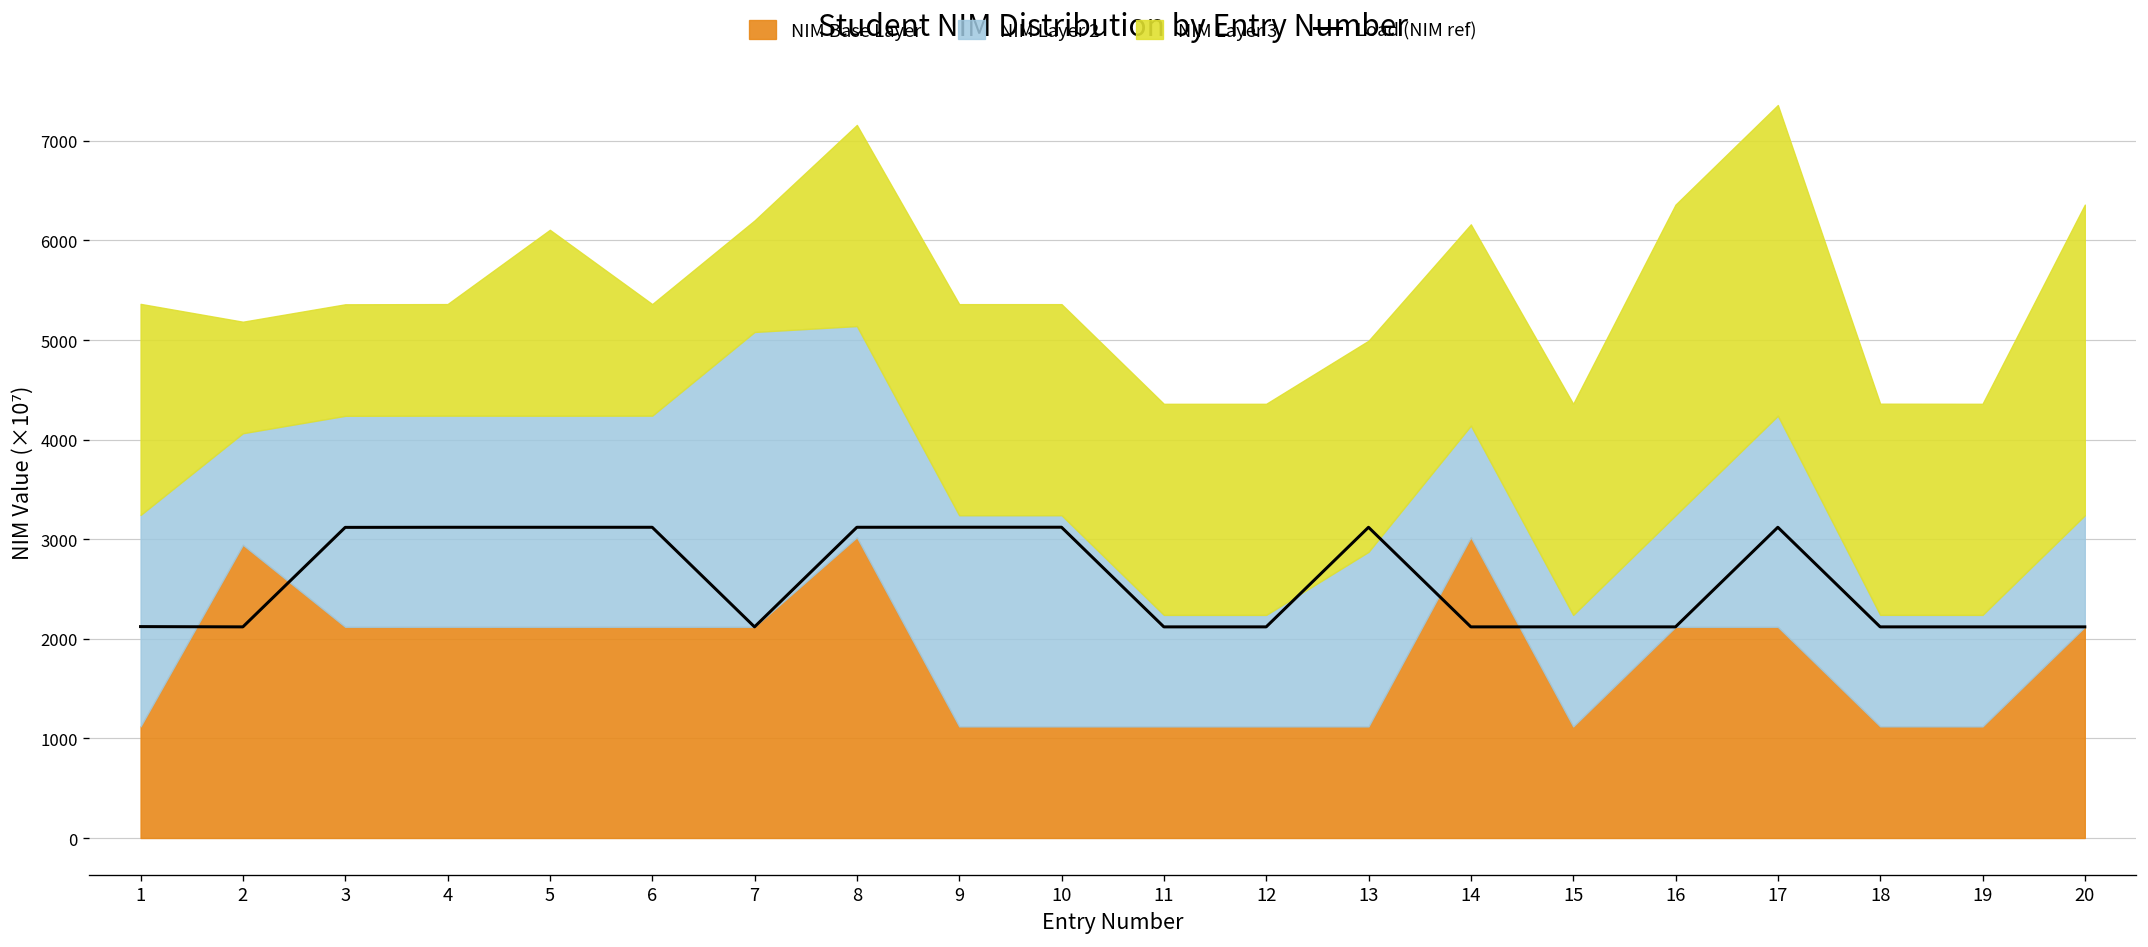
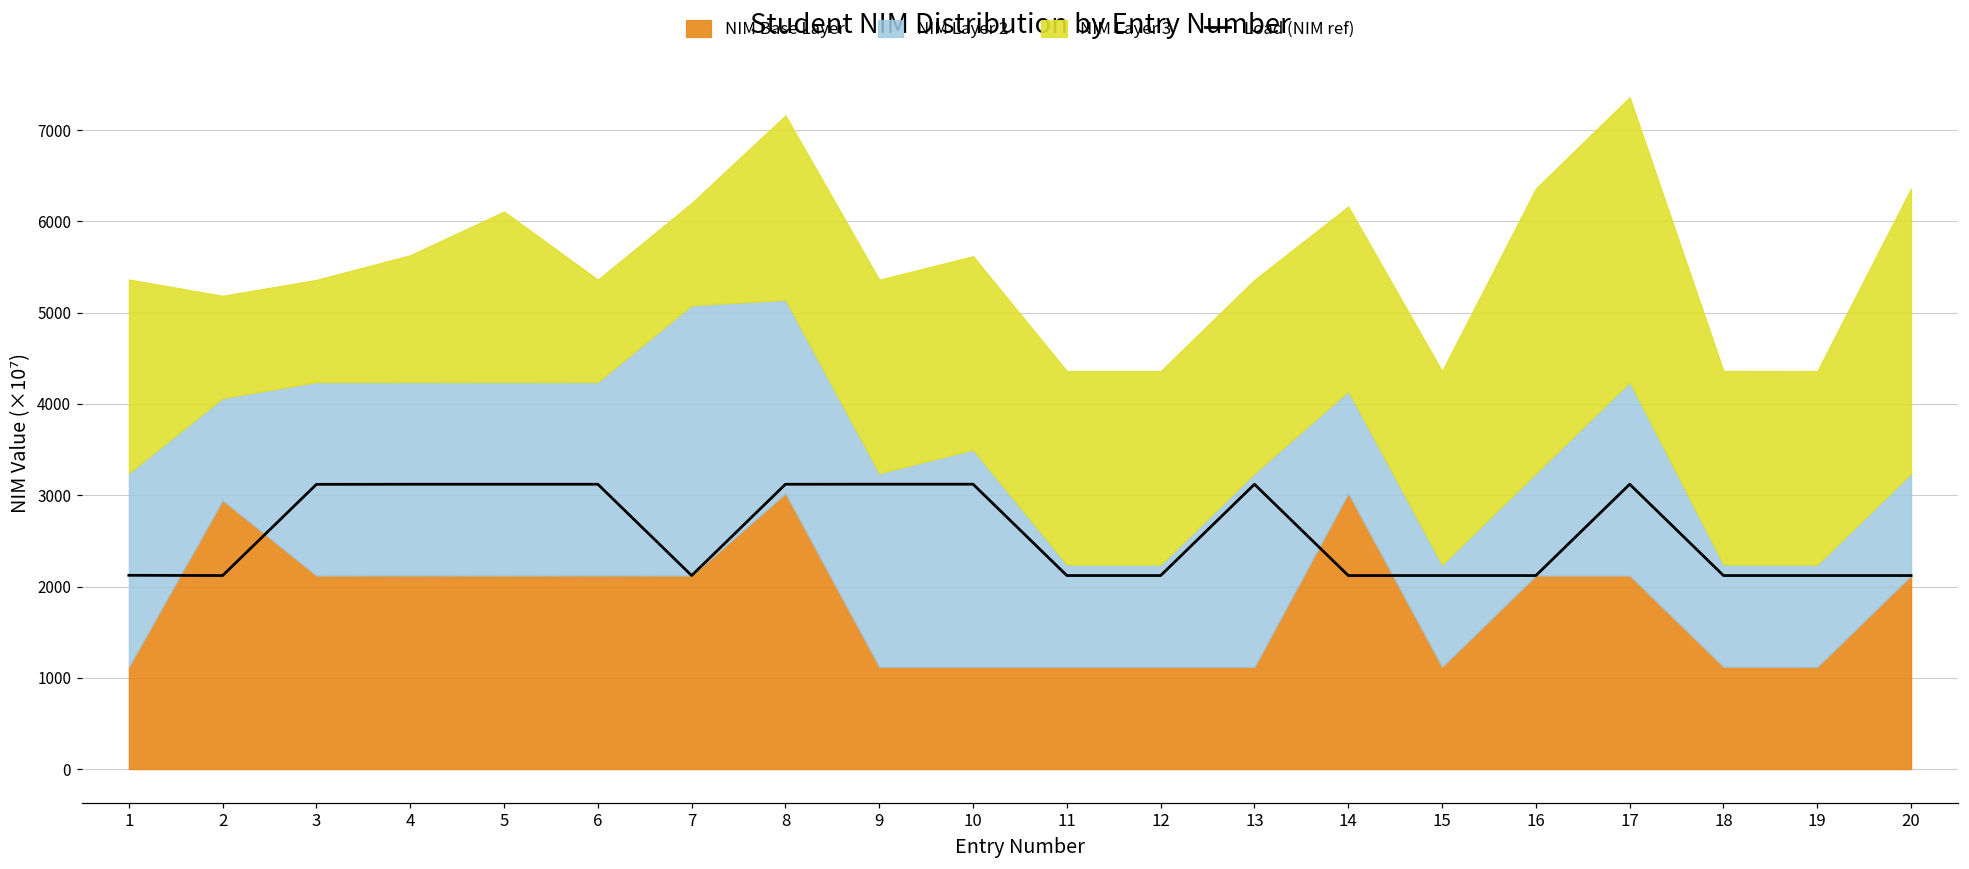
NIM Layer 3, 4: 1100 -> 1400
NIM Layer 2, 10: 2100 -> 2400
NIM Layer 2, 13: 1800 -> 2100
